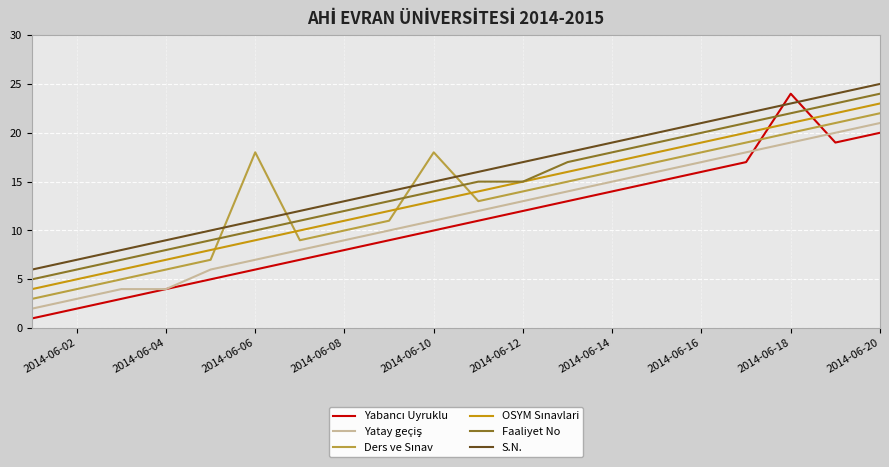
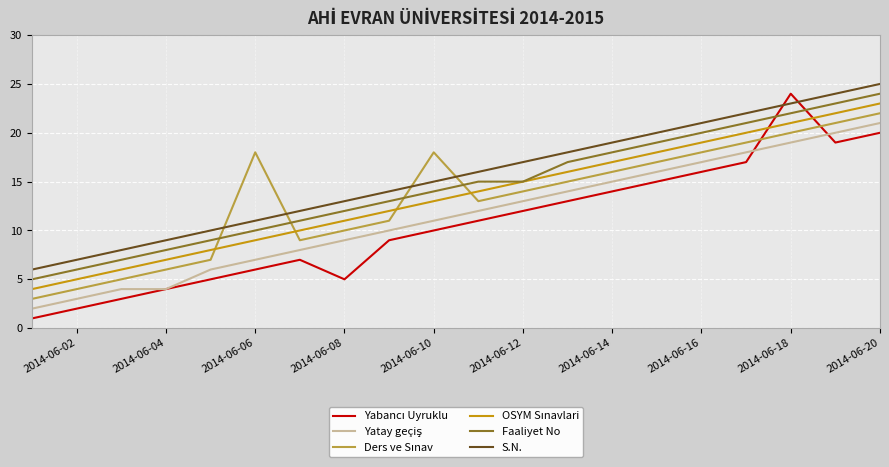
Yabancı Uyruklu, 2014-06-08: 8 -> 5
